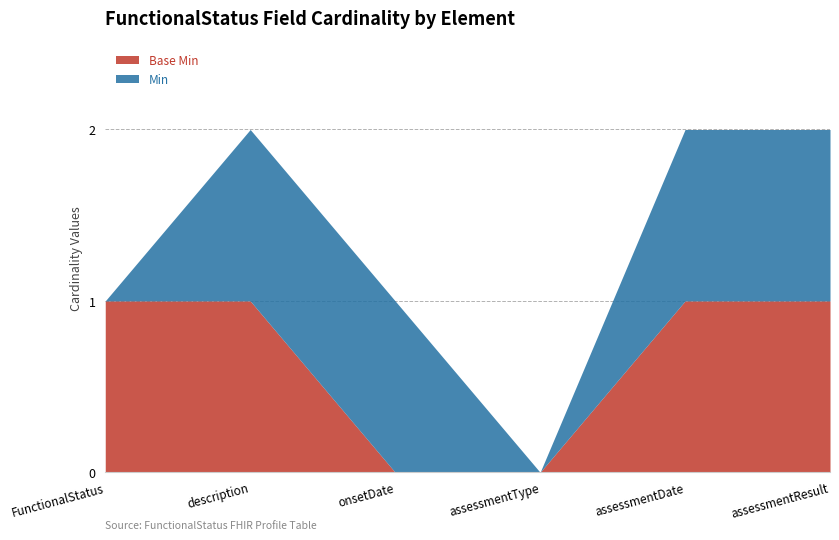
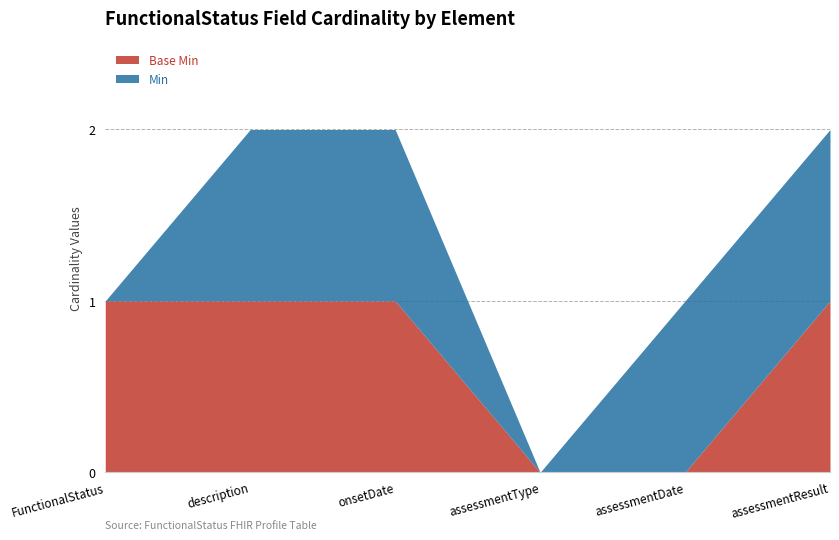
Base Min, onsetDate: 0 -> 1
Base Min, assessmentDate: 1 -> 0
